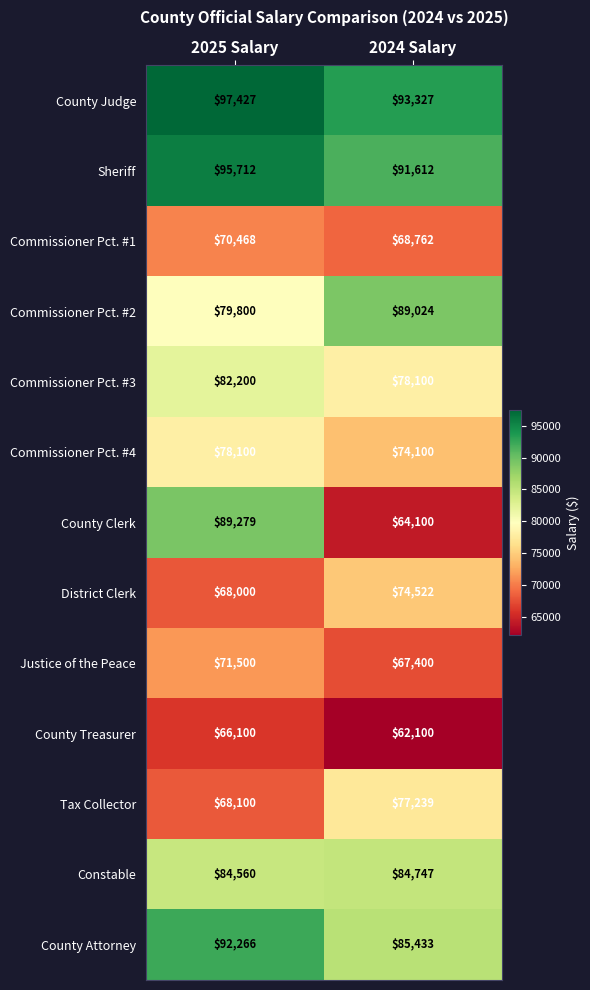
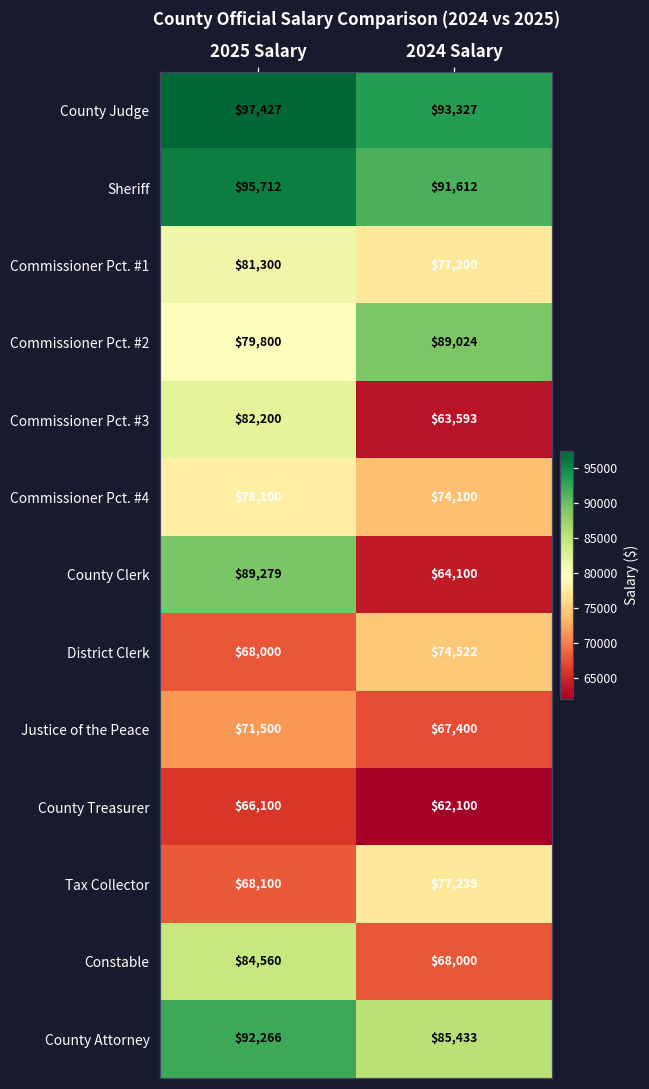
Commissioner Pct. #1, 2025 Salary: $70,468 -> $81,300
Commissioner Pct. #1, 2024 Salary: $68,762 -> $77,200
Commissioner Pct. #3, 2024 Salary: $78,100 -> $63,593
Constable, 2024 Salary: $84,747 -> $68,000
